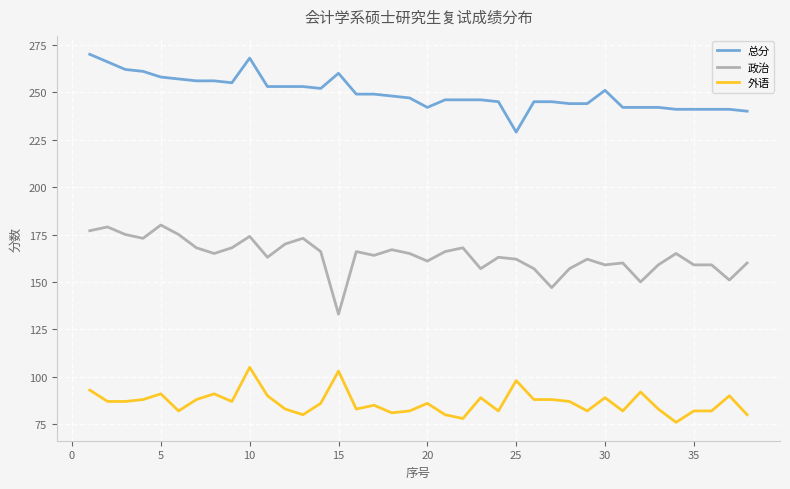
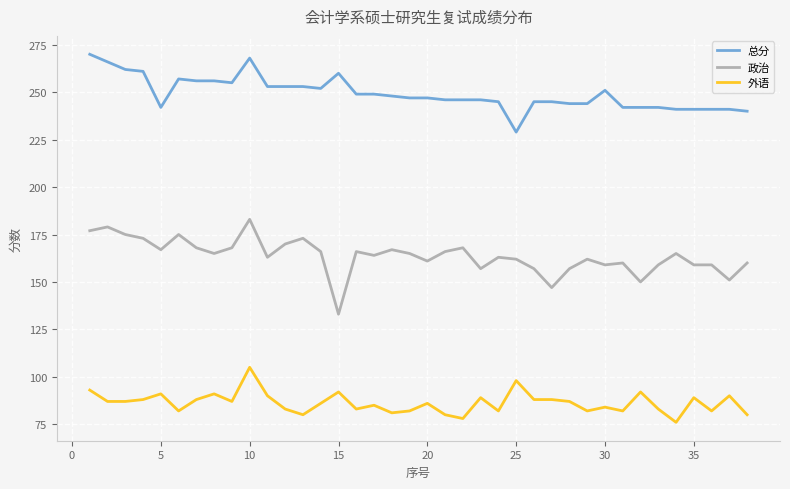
总分, 5: 258 -> 242
政治, 5: 180 -> 167
政治, 10: 174 -> 183
外语, 15: 103 -> 92
总分, 20: 242 -> 247
外语, 30: 89 -> 84
外语, 35: 82 -> 89
